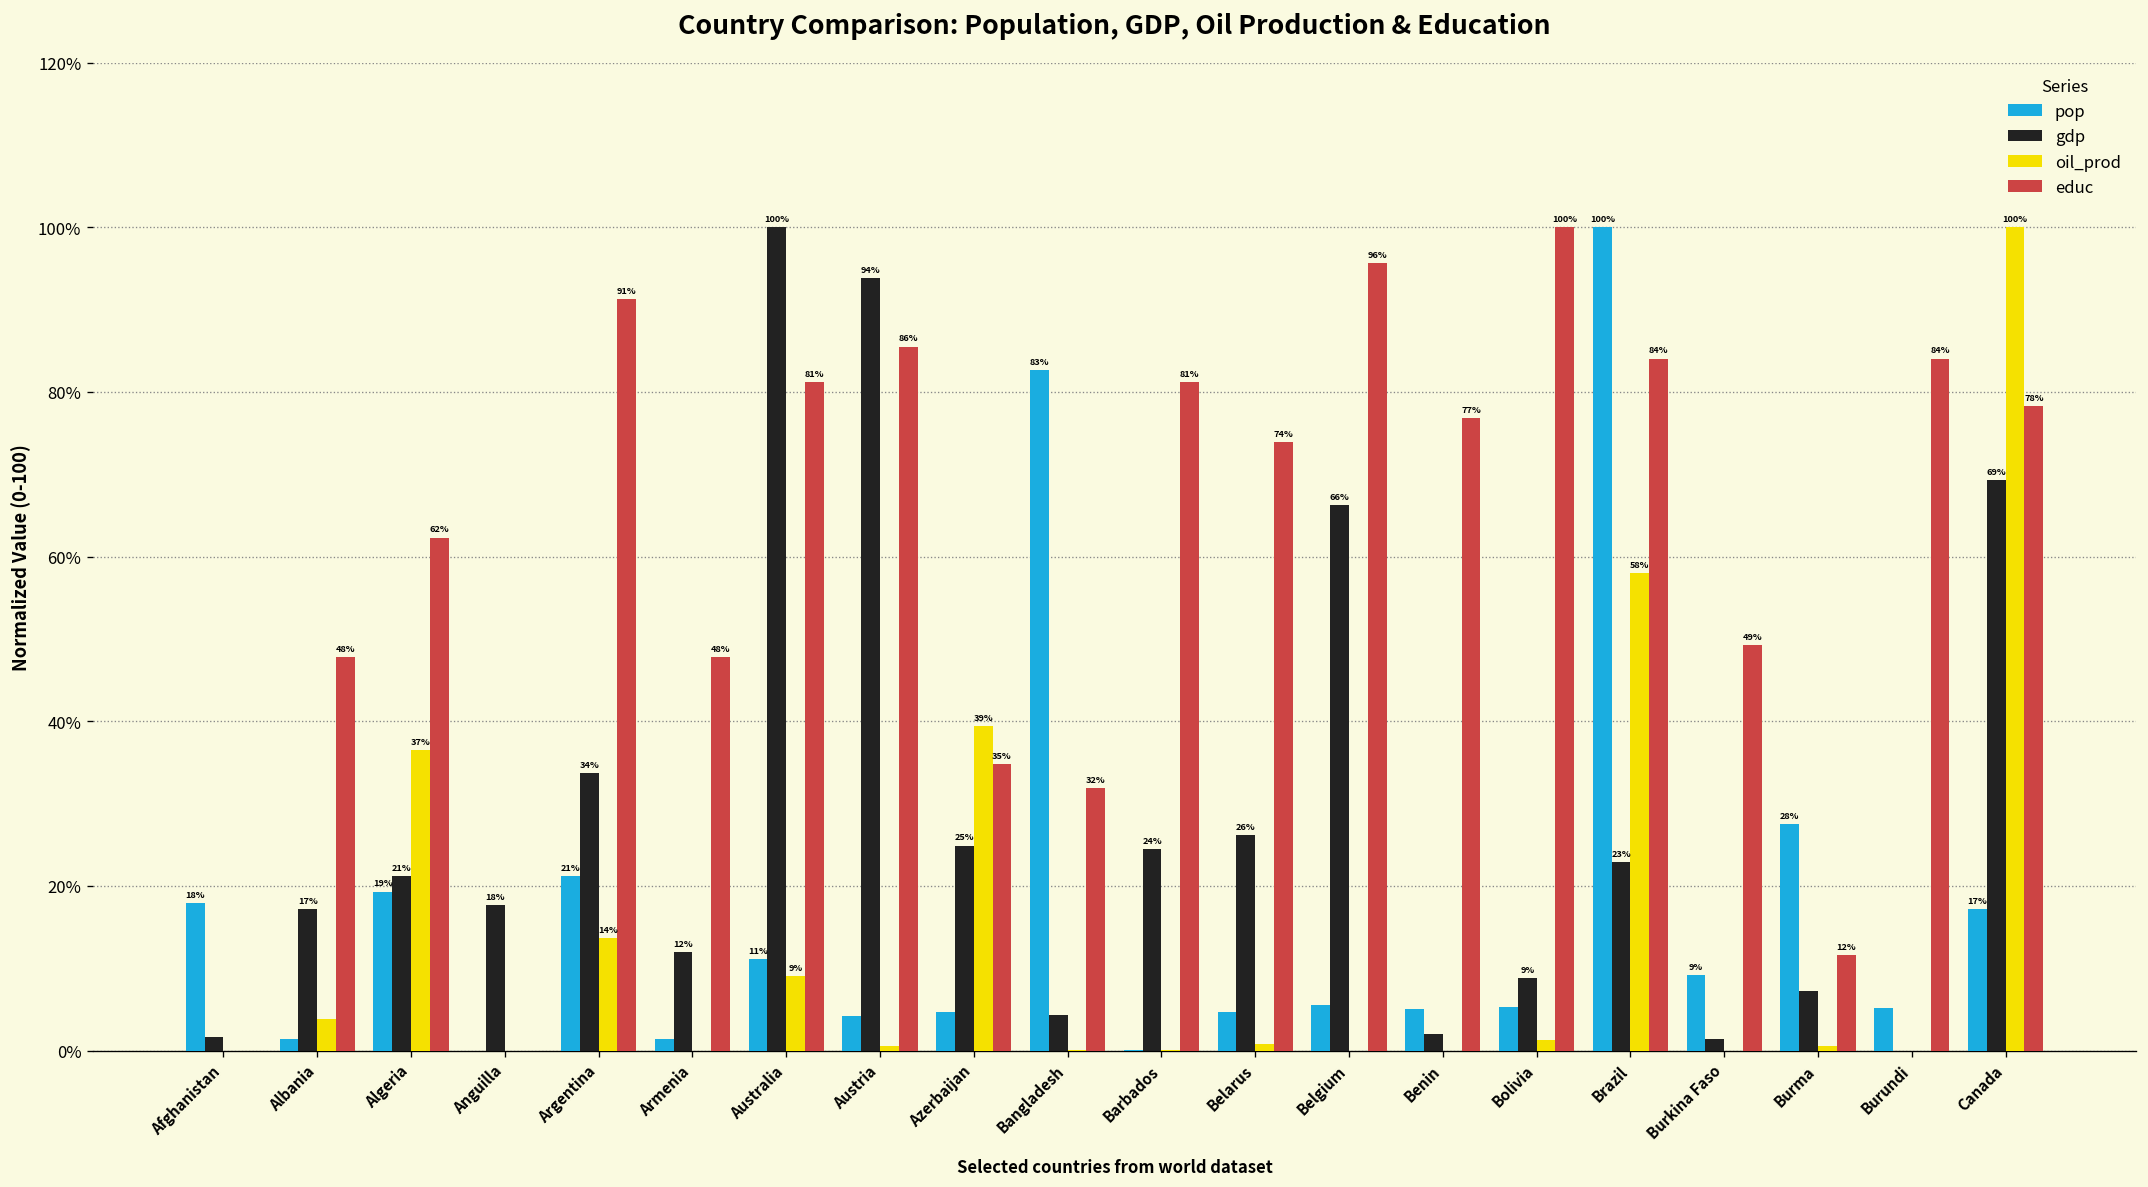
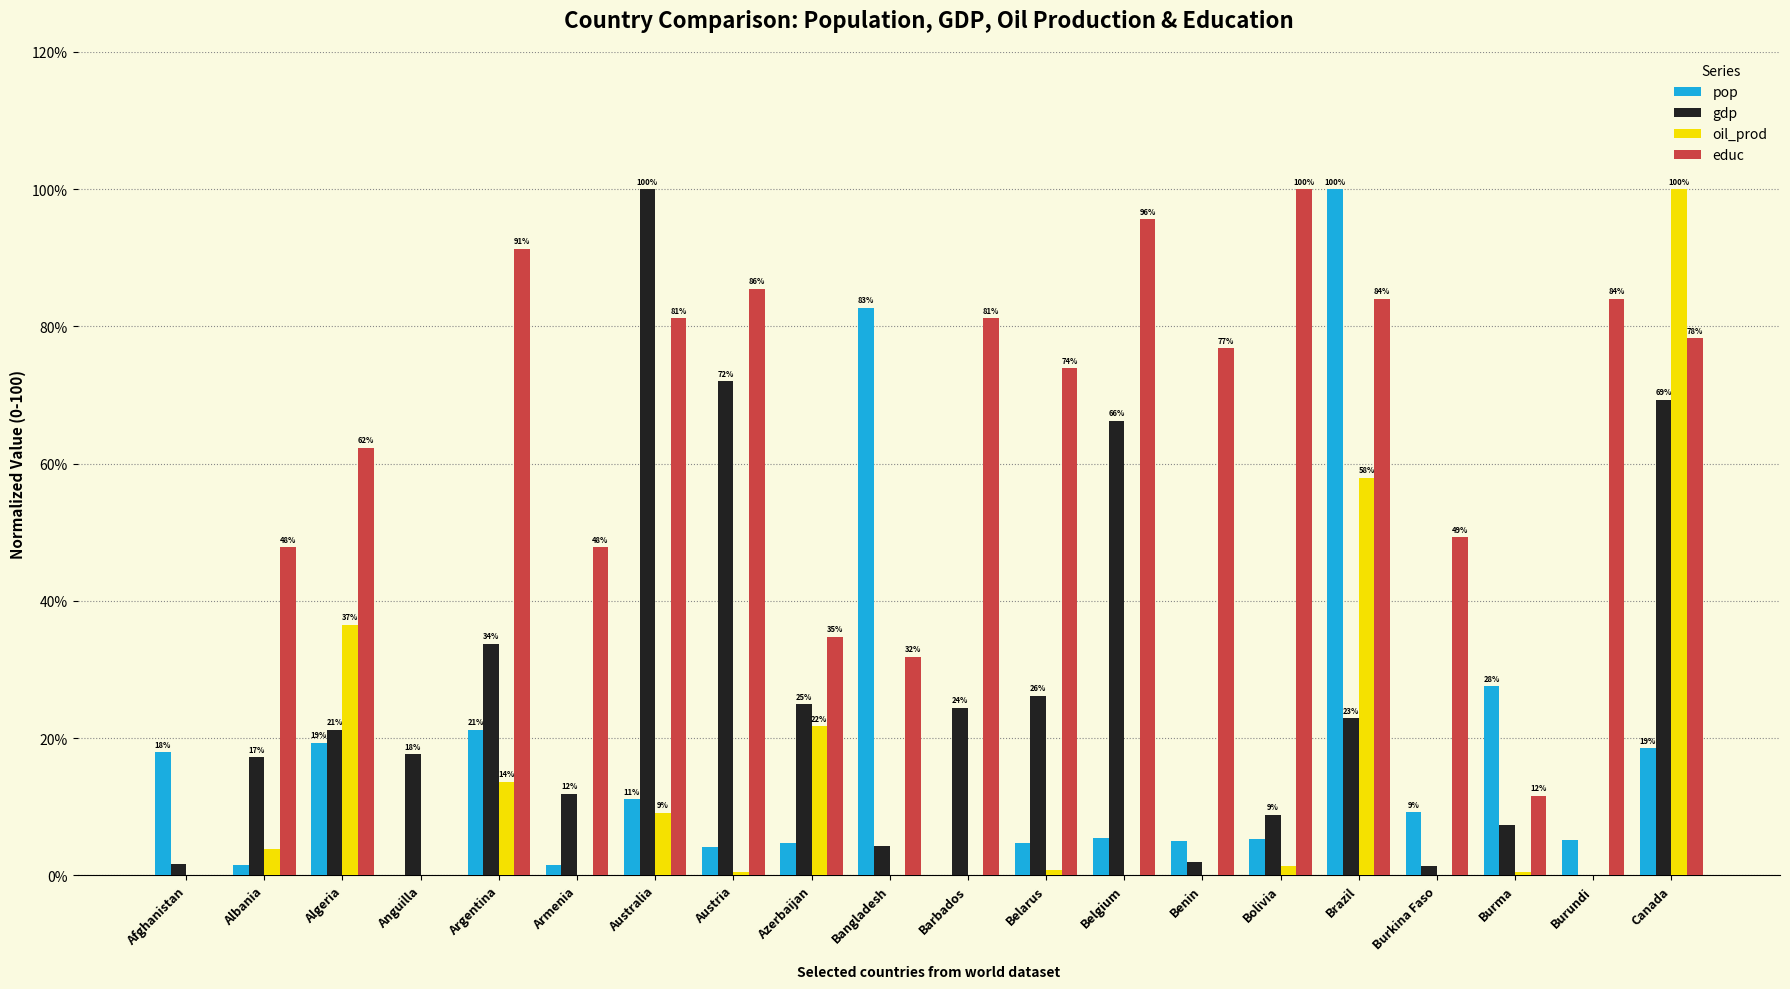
gdp, Austria: 94% -> 72%
oil_prod, Azerbaijan: 39% -> 22%
pop, Canada: 17% -> 19%
